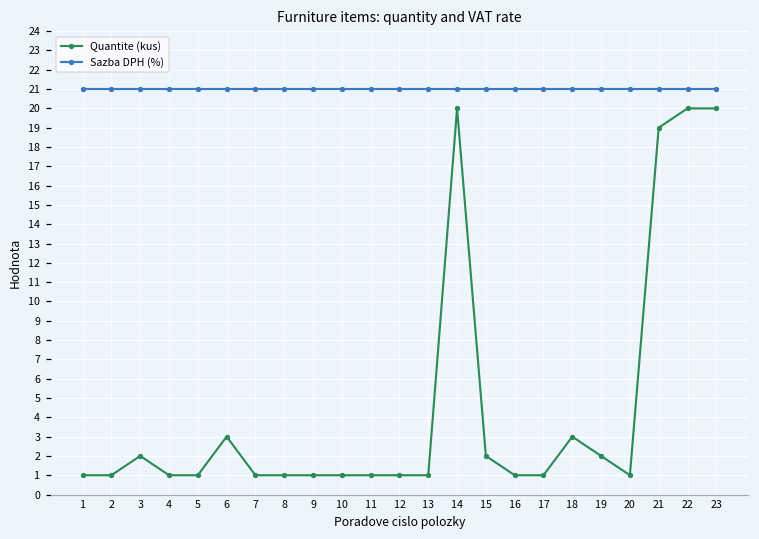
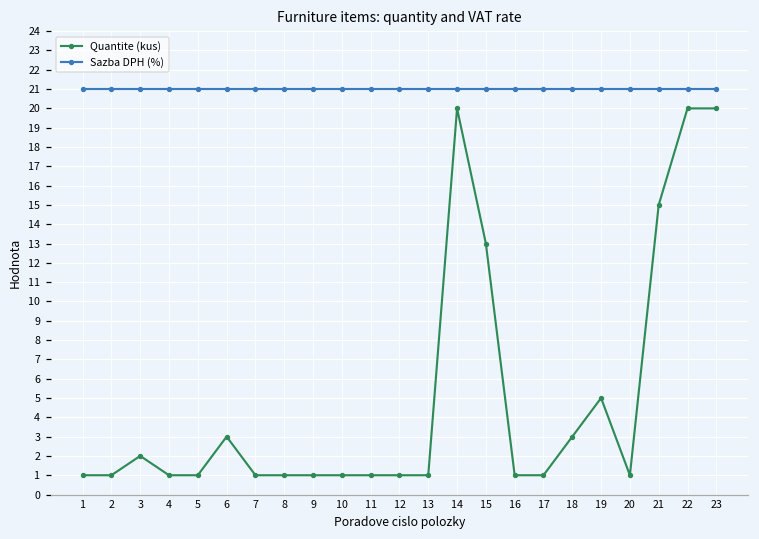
Quantite (kus), 15: 2 -> 13
Quantite (kus), 19: 2 -> 5
Quantite (kus), 21: 19 -> 15
